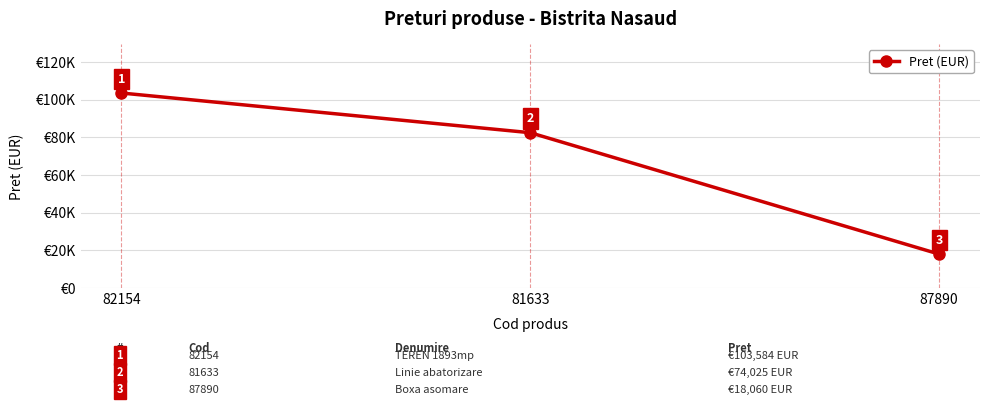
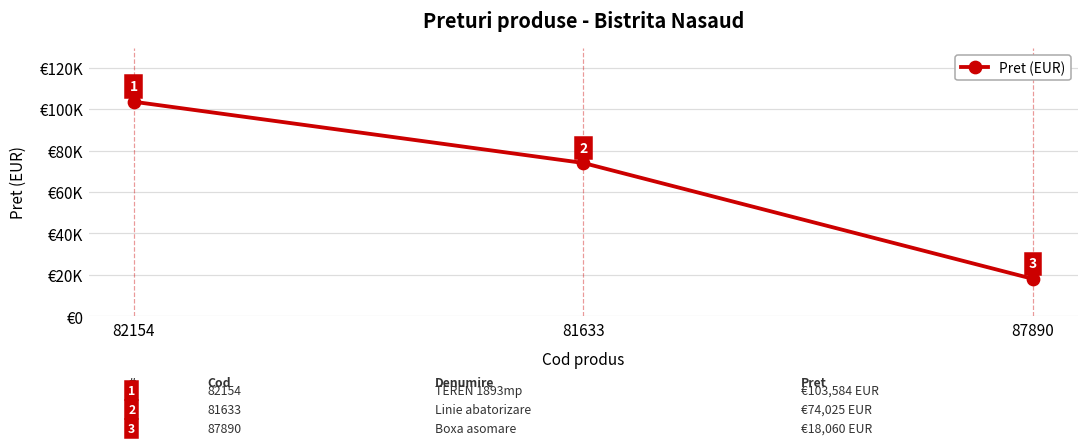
81633: €83000 -> €74000
